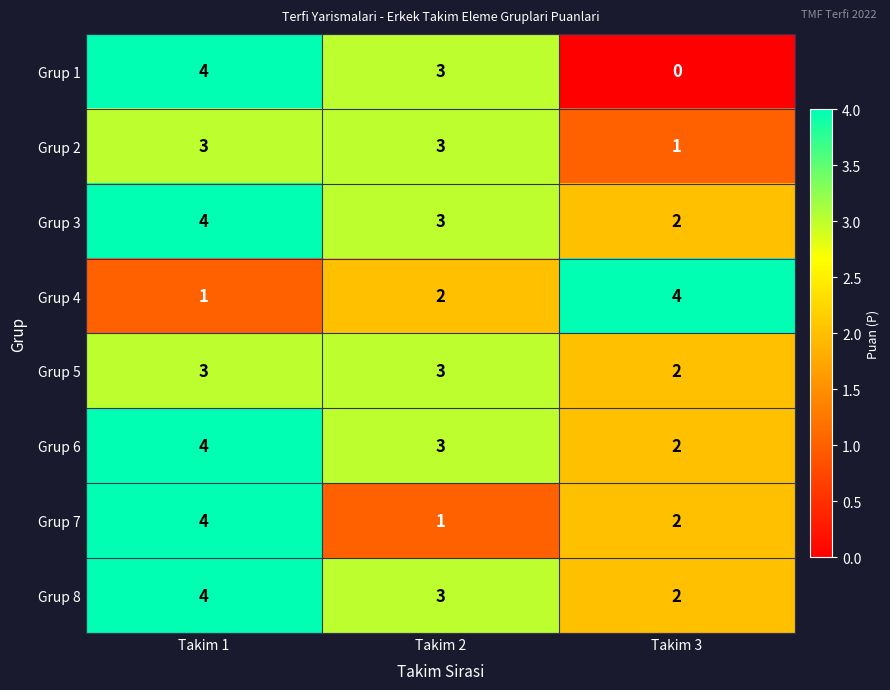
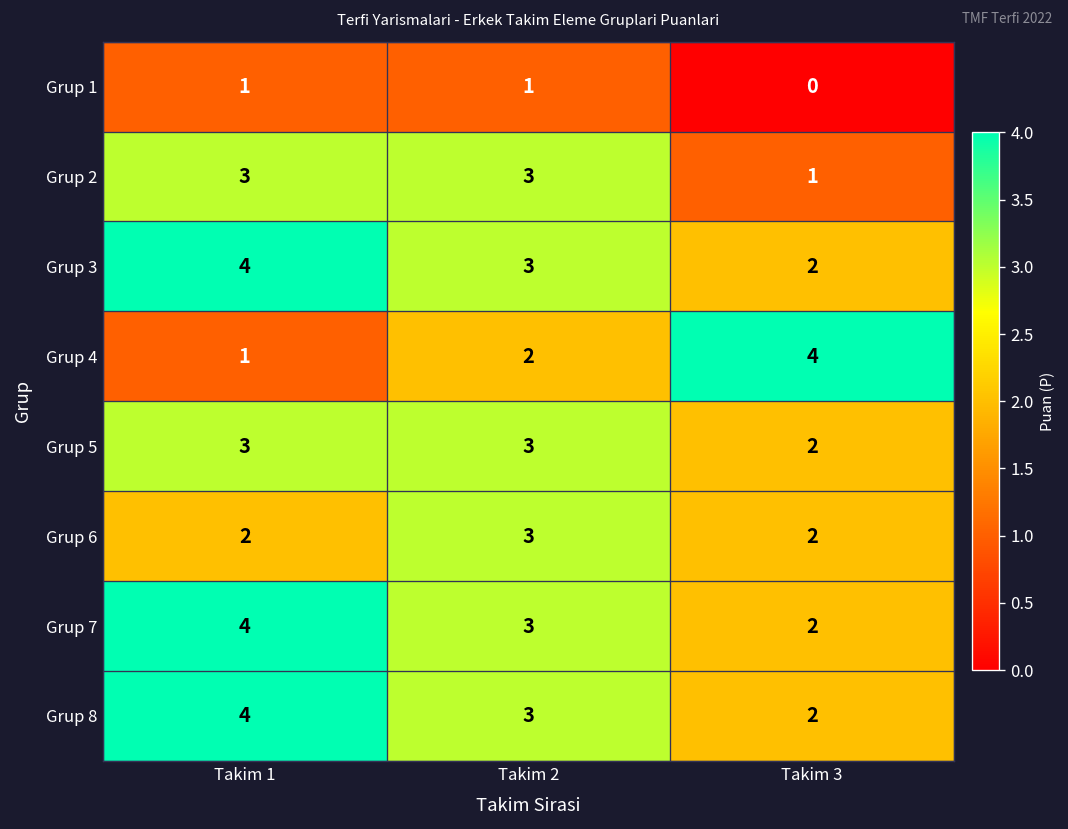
Grup 1, Takim 1: 4 -> 1
Grup 1, Takim 2: 3 -> 1
Grup 6, Takim 1: 4 -> 2
Grup 7, Takim 2: 1 -> 3
